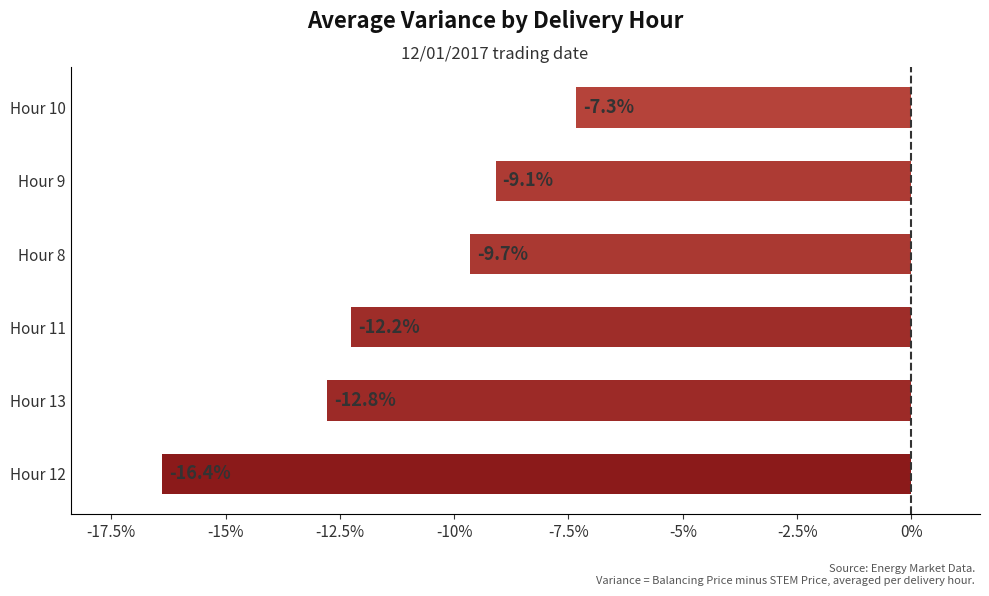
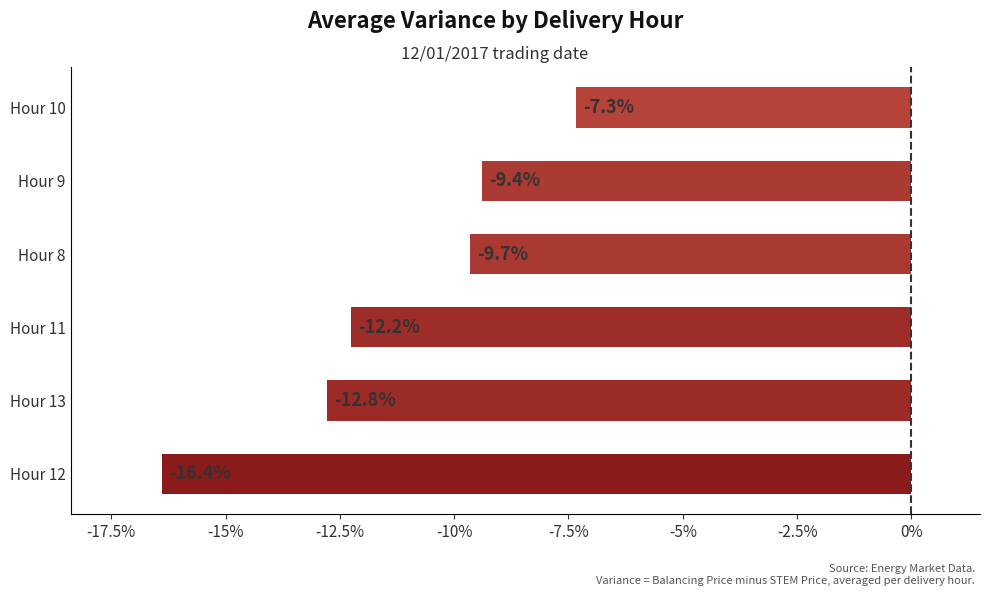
Hour 9: -9.1% -> -9.4%
